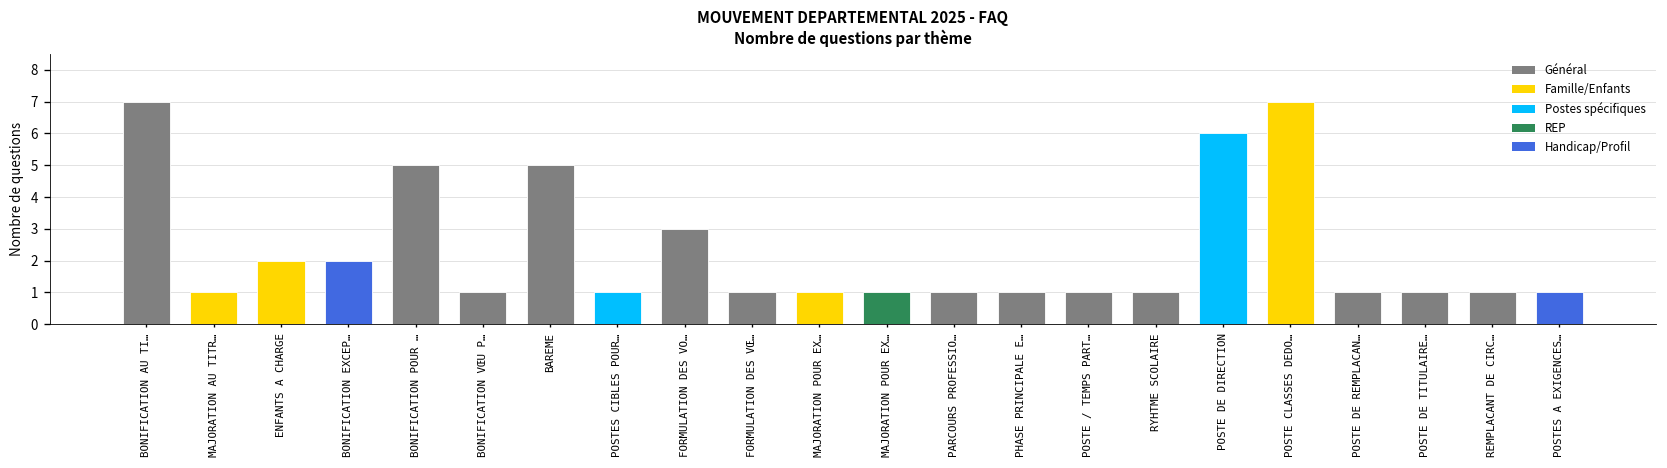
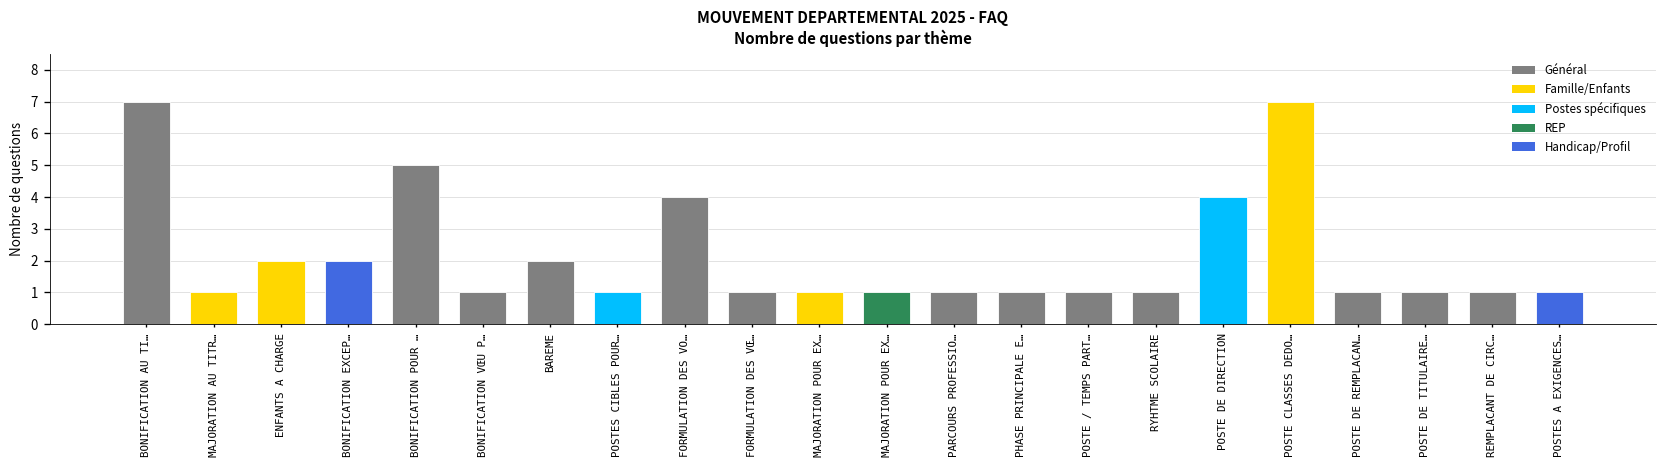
BAREME: 5 -> 2
FORMULATION DES VO…: 3 -> 4
POSTE DE DIRECTION: 6 -> 4
